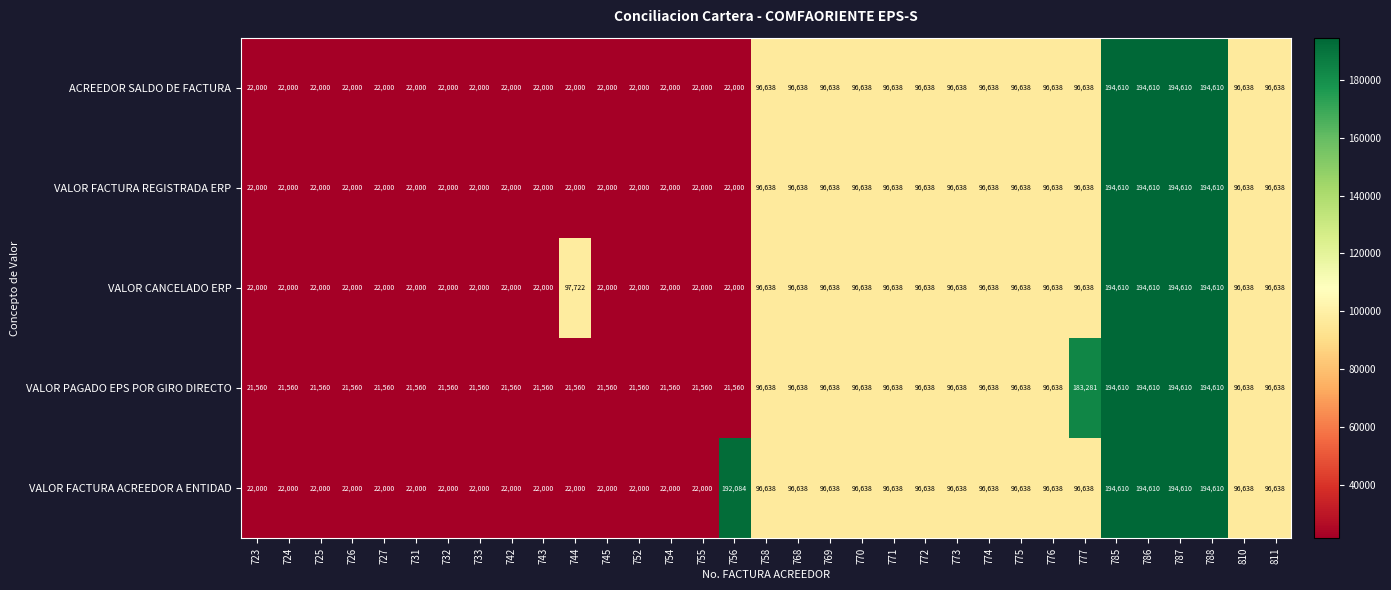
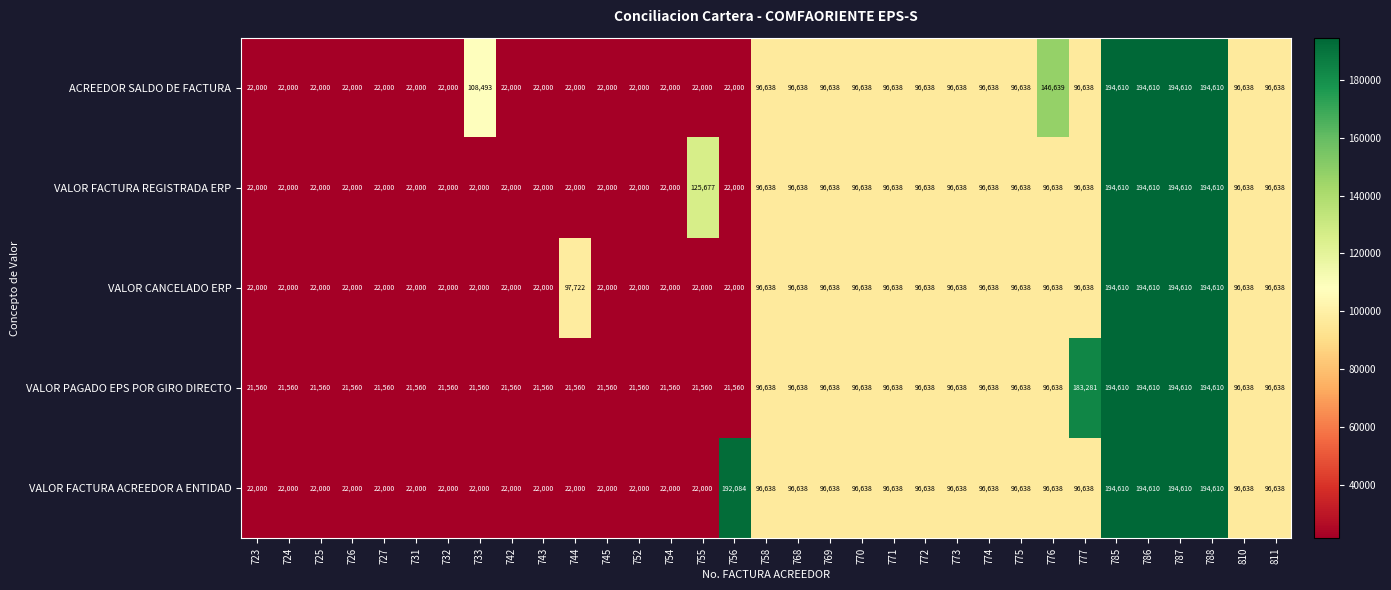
ACREEDOR SALDO DE FACTURA, 733: 22,000 -> 108,493
ACREEDOR SALDO DE FACTURA, 776: 96,638 -> 146,639
VALOR FACTURA REGISTRADA ERP, 755: 22,000 -> 125,677
